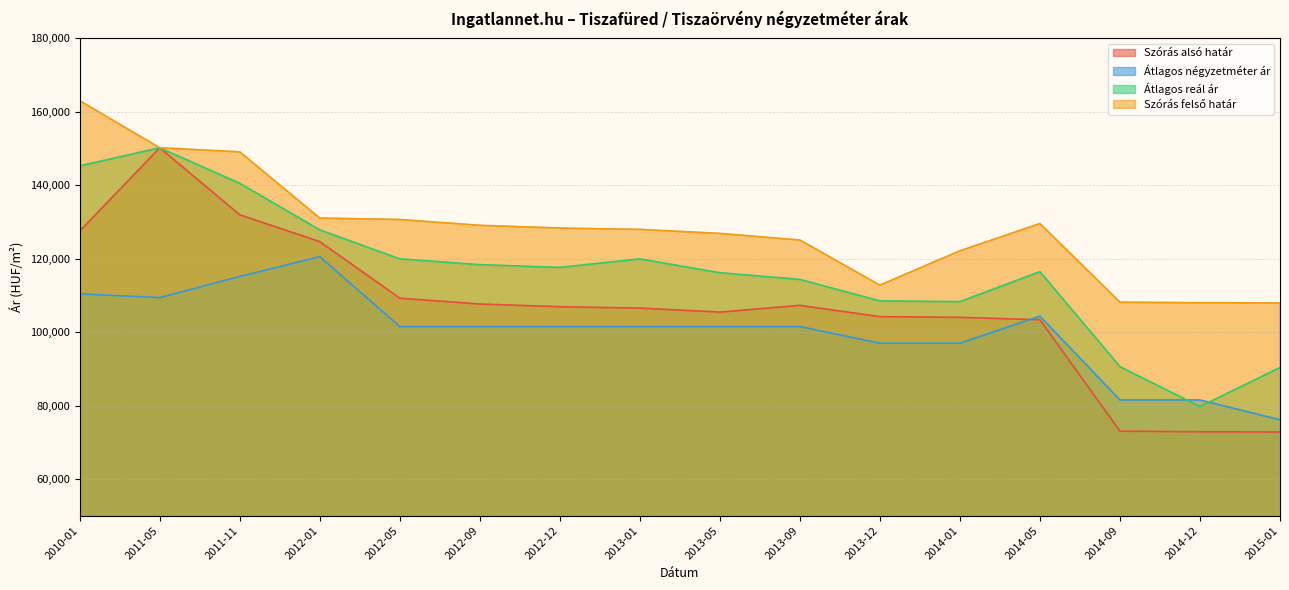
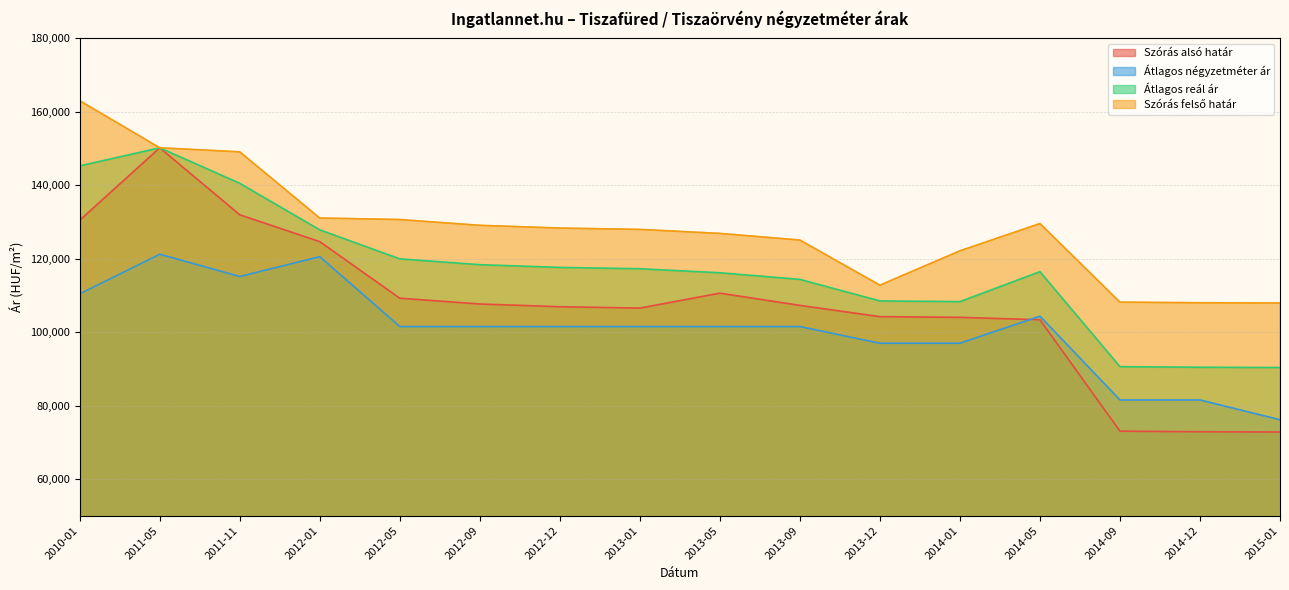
Szórás alsó határ, 2010-01: 128,000 -> 130,000
Átlagos négyzetméter ár, 2011-05: 109,000 -> 121,000
Átlagos reál ár, 2013-01: 120,000 -> 117,000
Szórás alsó határ, 2013-05: 105,000 -> 111,000
Átlagos reál ár, 2014-12: 80,000 -> 90,000
